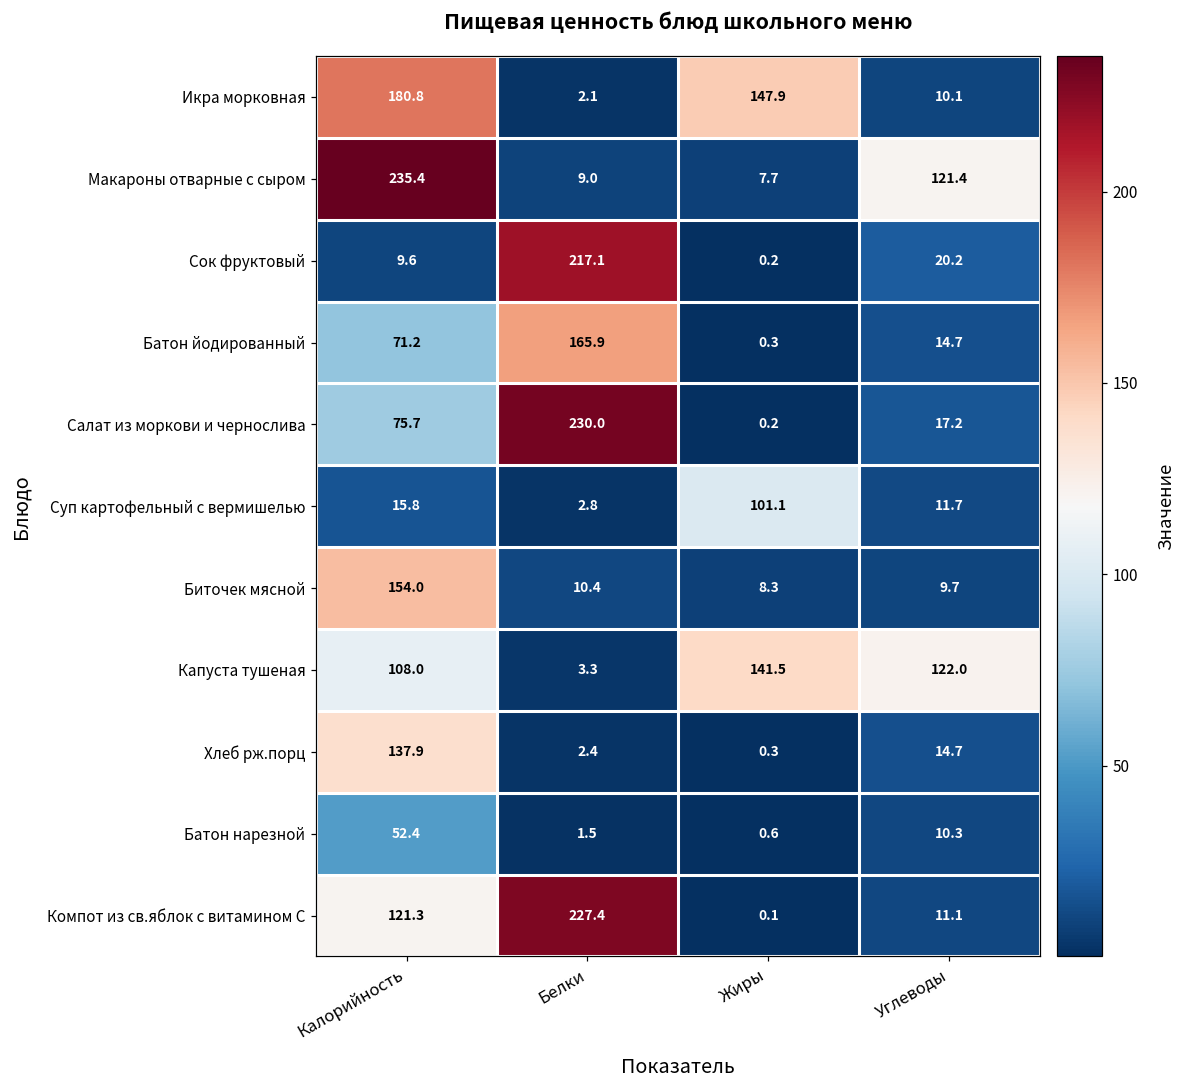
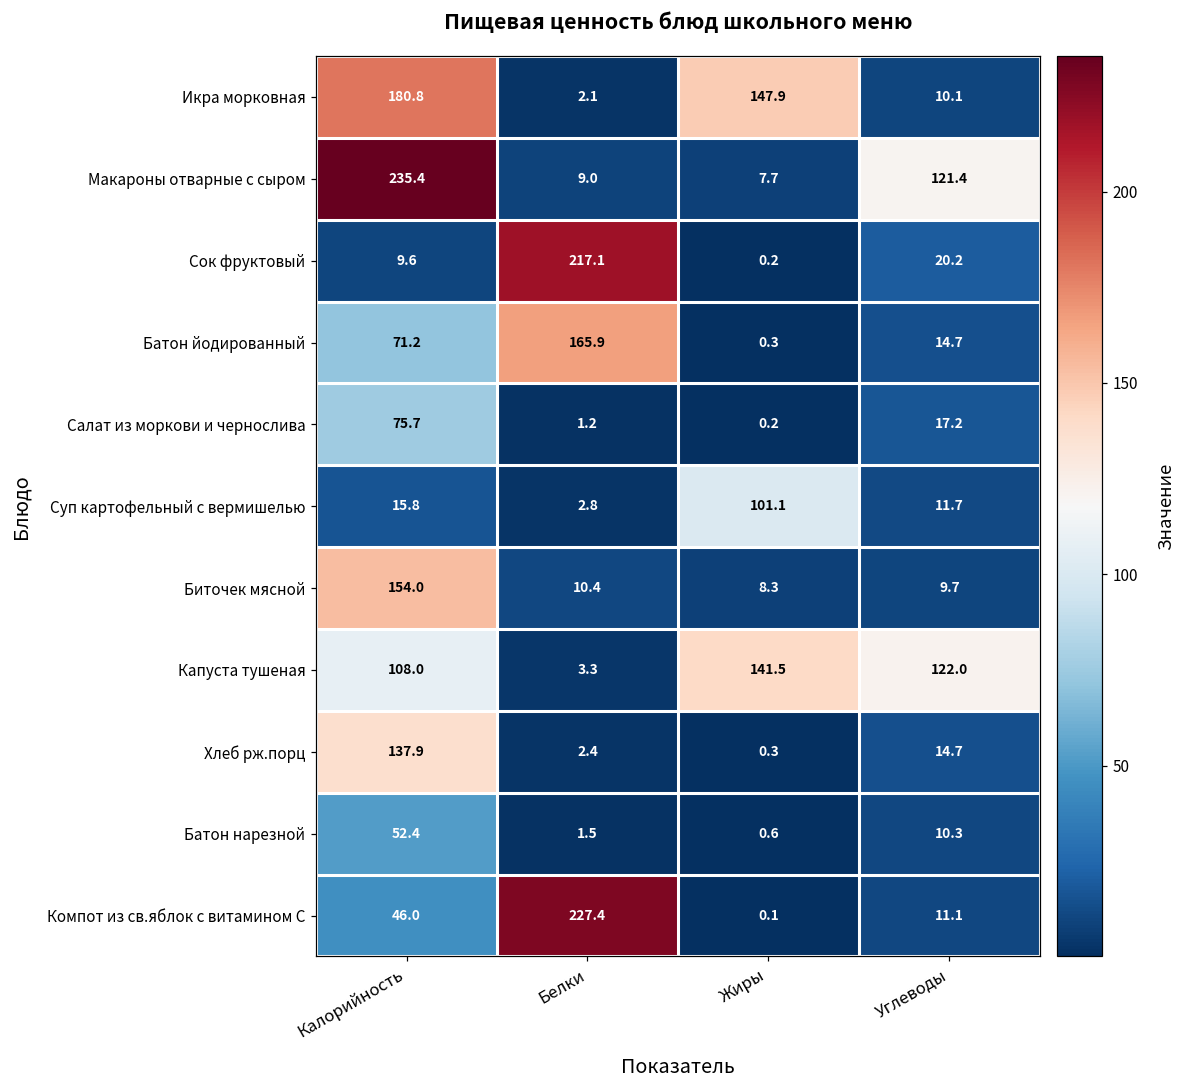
Салат из моркови и чернослива, Белки: 230.0 -> 1.2
Компот из св.яблок с витамином С, Калорийность: 121.3 -> 46.0
